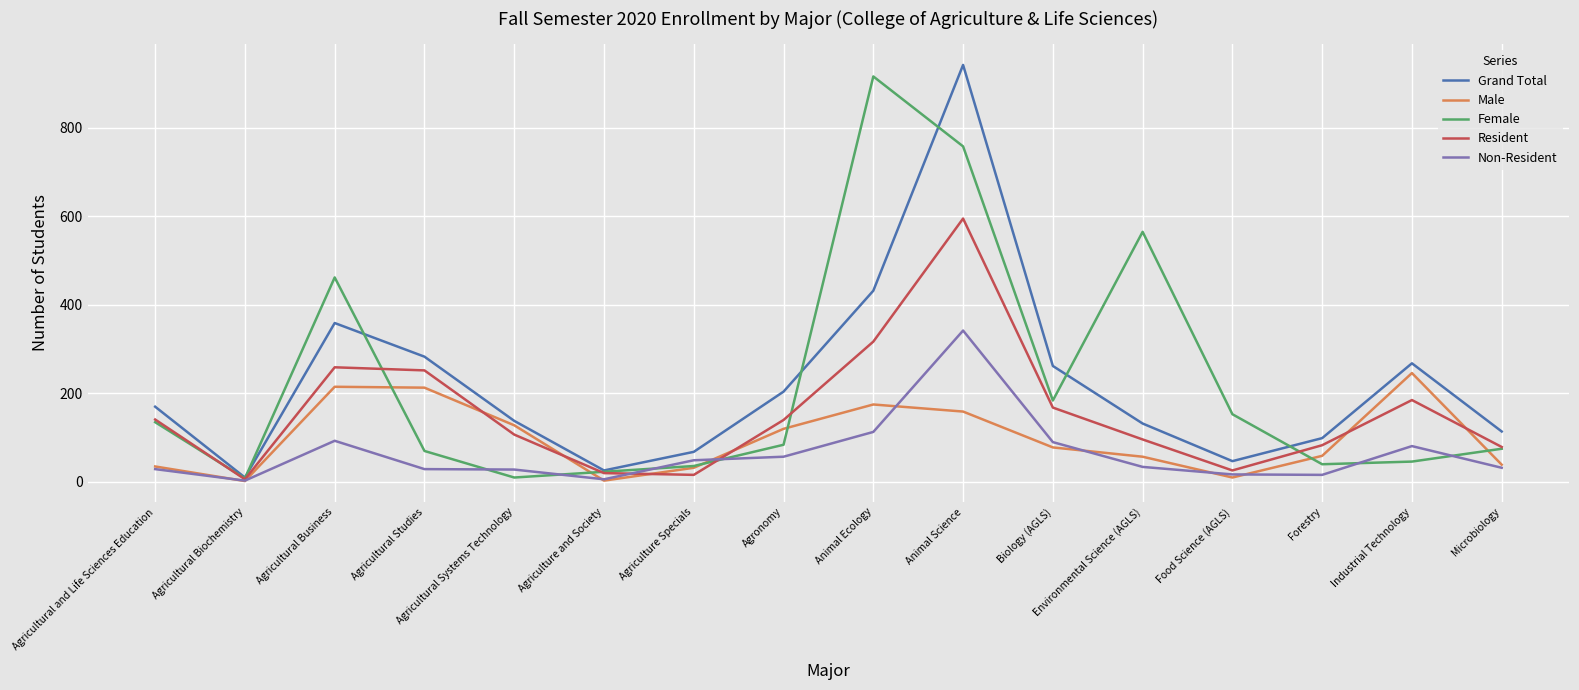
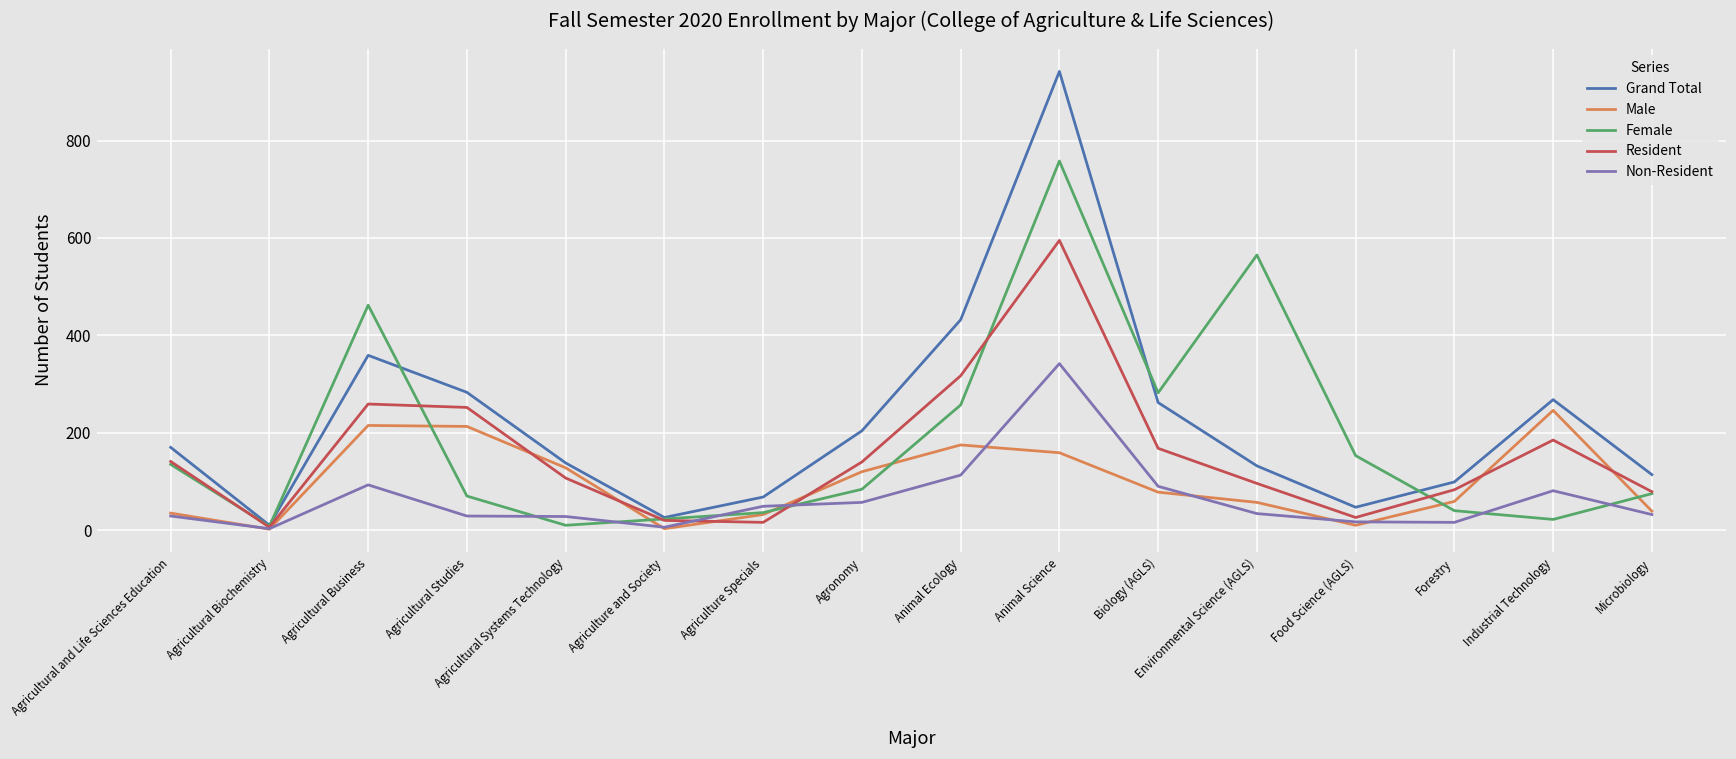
Female, Animal Ecology: 920 -> 260
Female, Biology (AGLS): 180 -> 280
Female, Industrial Technology: 50 -> 20
